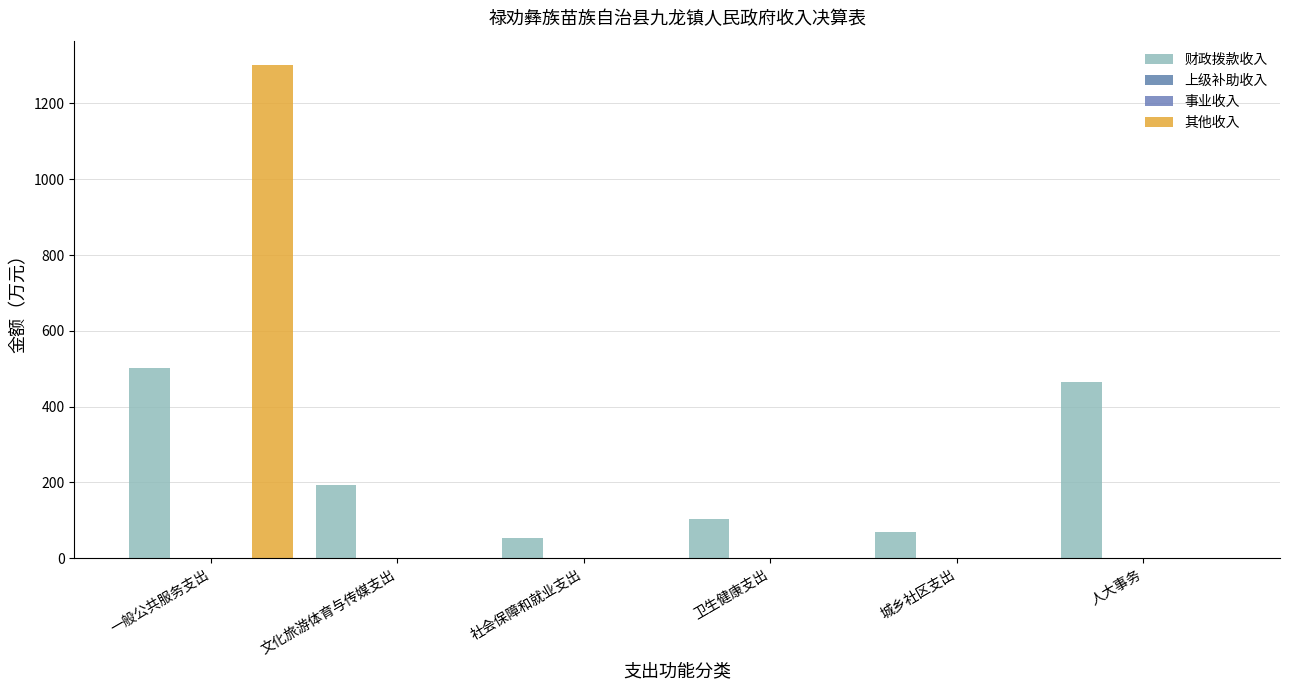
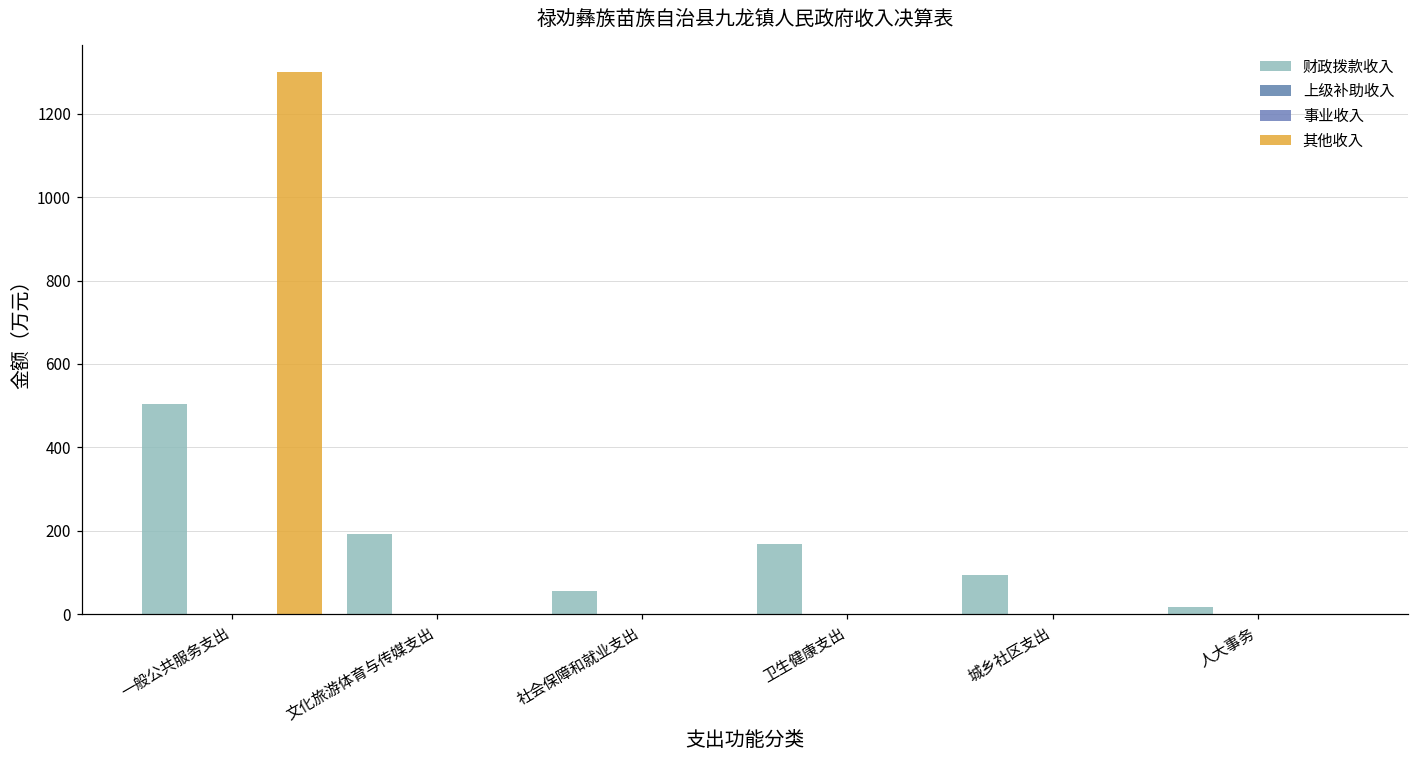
财政拨款收入, 卫生健康支出: 100 -> 170
财政拨款收入, 城乡社区支出: 70 -> 90
财政拨款收入, 人大事务: 470 -> 20
